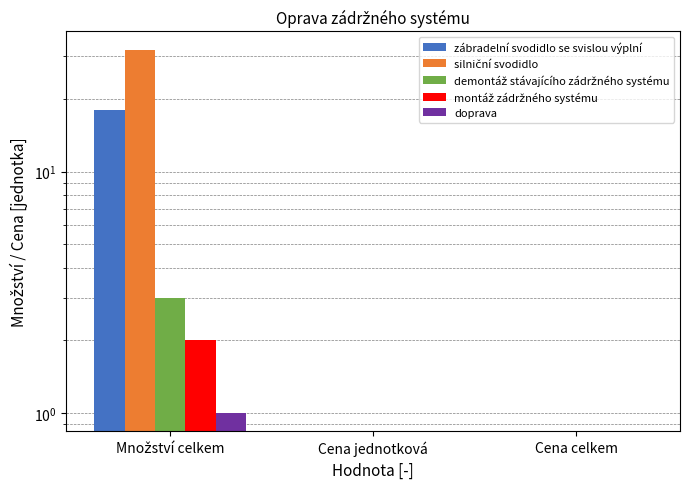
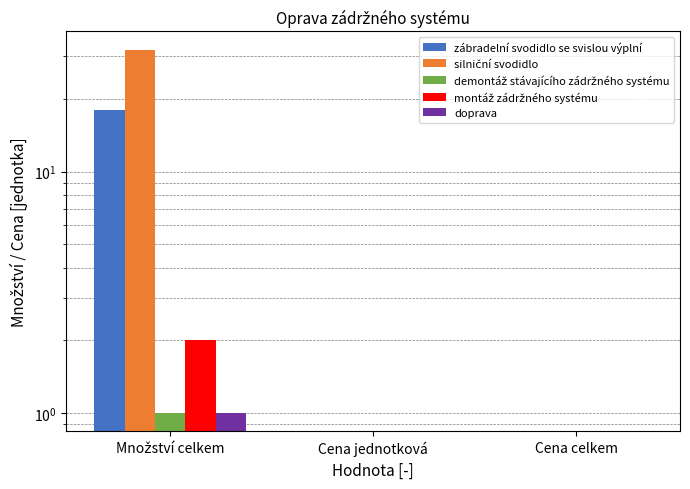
demontáž stávajícího zádržného systému, Množství celkem: 3 -> 1
